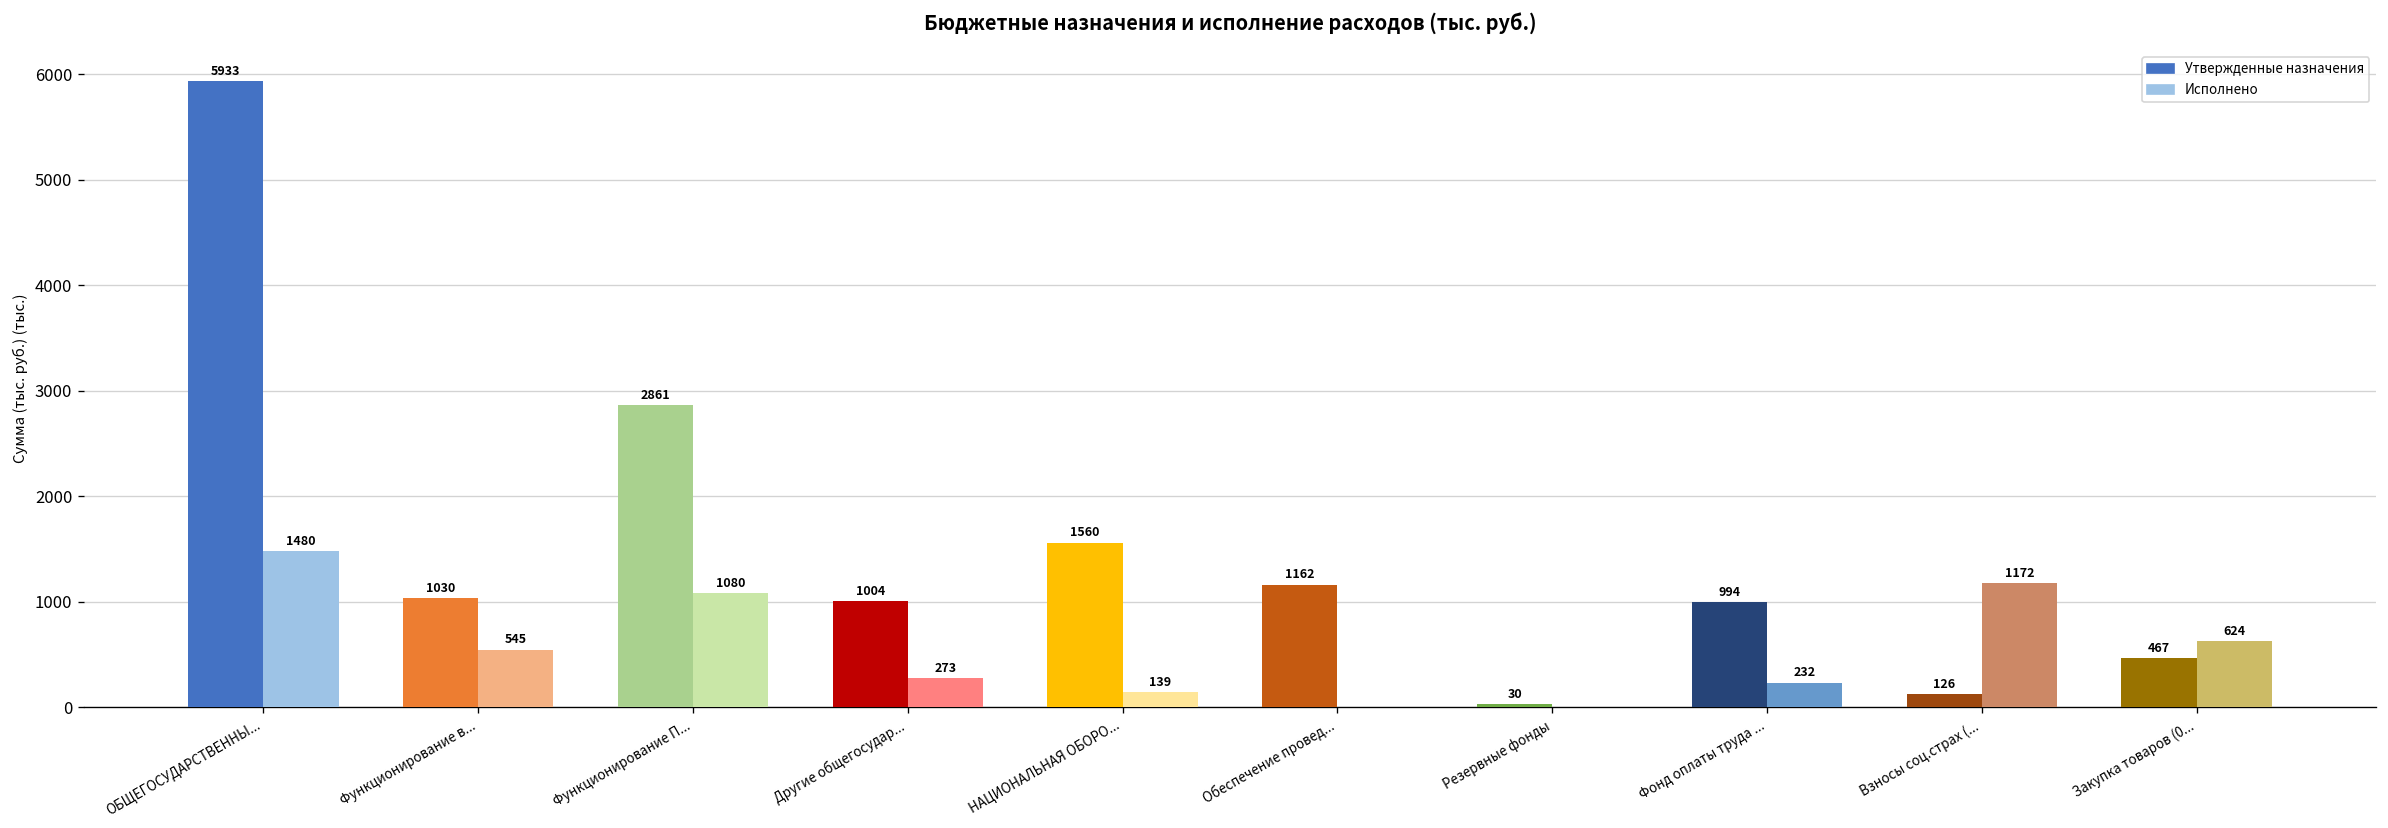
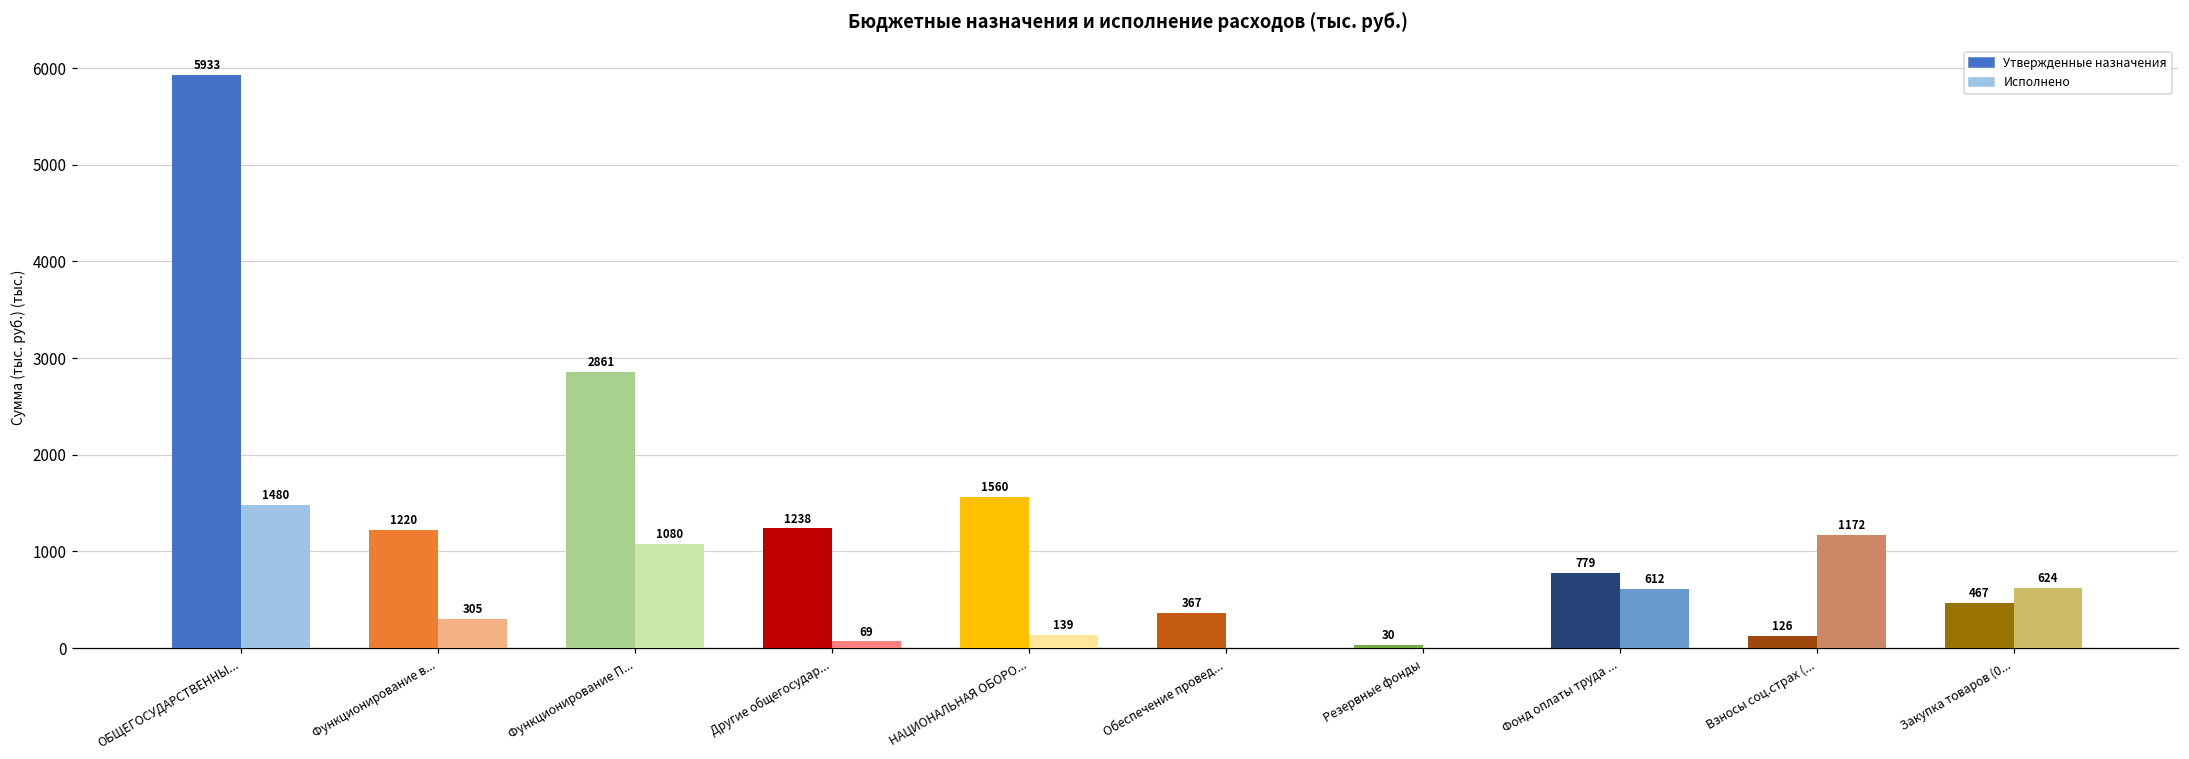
Утвержденные назначения, Функционирование в...: 1030 -> 1220
Исполнено, Функционирование в...: 545 -> 305
Утвержденные назначения, Другие общегосудар...: 1004 -> 1238
Исполнено, Другие общегосудар...: 273 -> 69
Утвержденные назначения, Обеспечение провед...: 1162 -> 367
Утвержденные назначения, Фонд оплаты труда ...: 994 -> 779
Исполнено, Фонд оплаты труда ...: 232 -> 612
